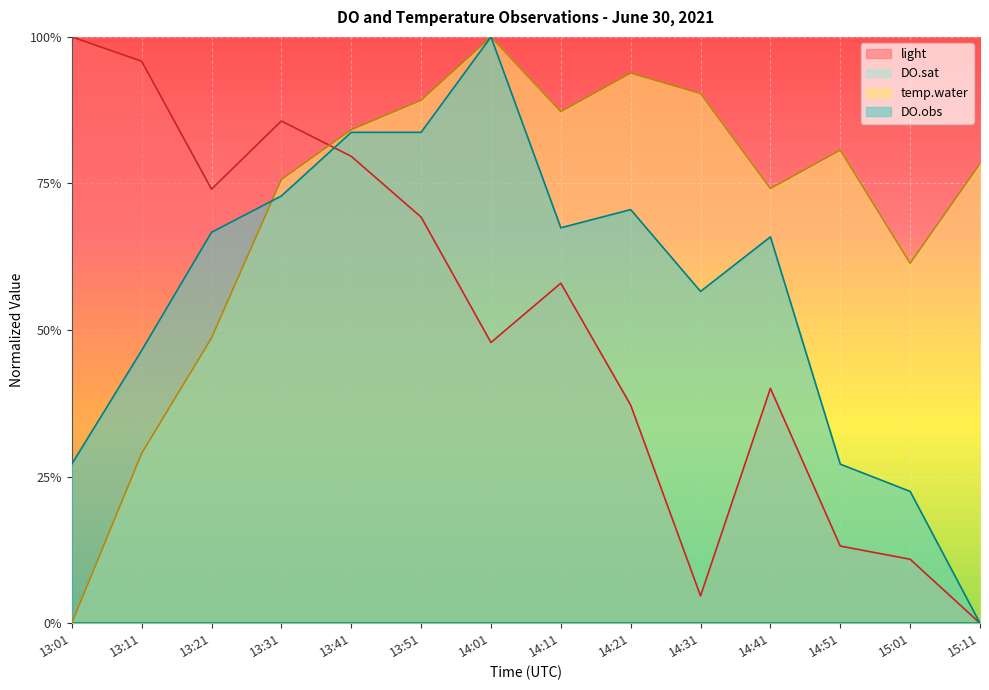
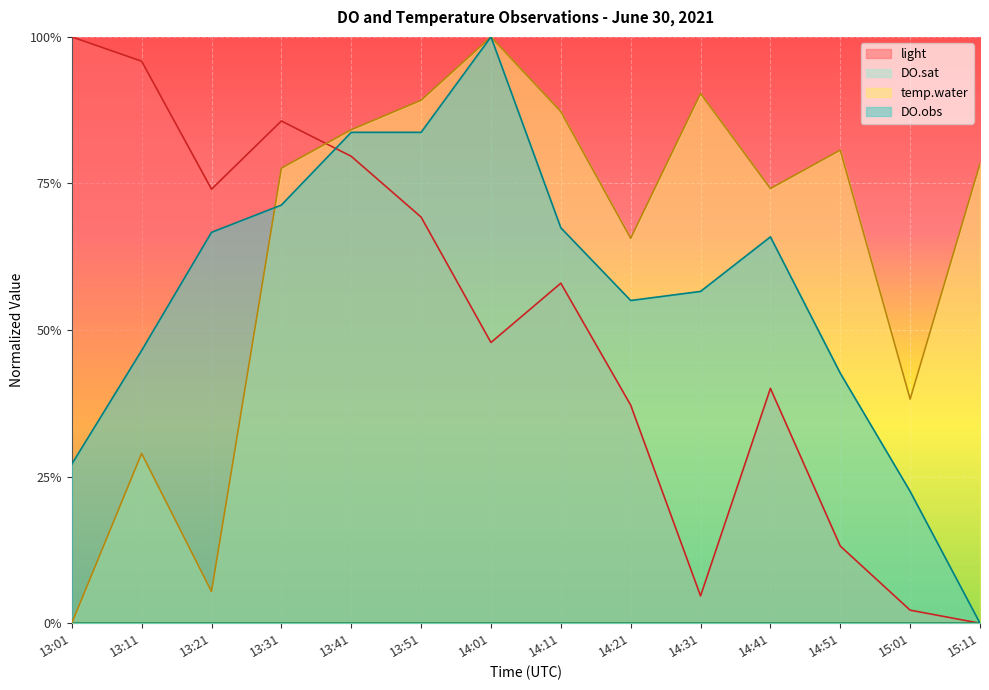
temp.water, 13:21: 49% -> 5%
temp.water, 13:31: 76% -> 78%
DO.obs, 13:31: 73% -> 71%
temp.water, 14:21: 94% -> 66%
DO.obs, 14:21: 71% -> 55%
DO.obs, 14:51: 27% -> 43%
light, 15:01: 11% -> 2%
temp.water, 15:01: 61% -> 38%
